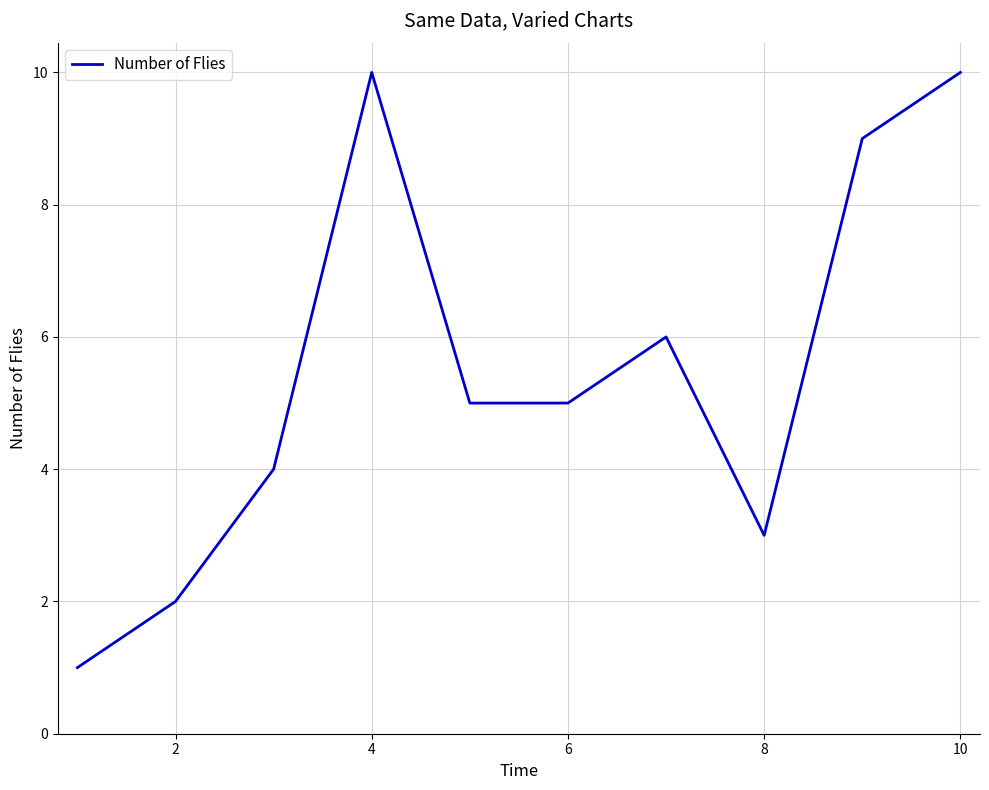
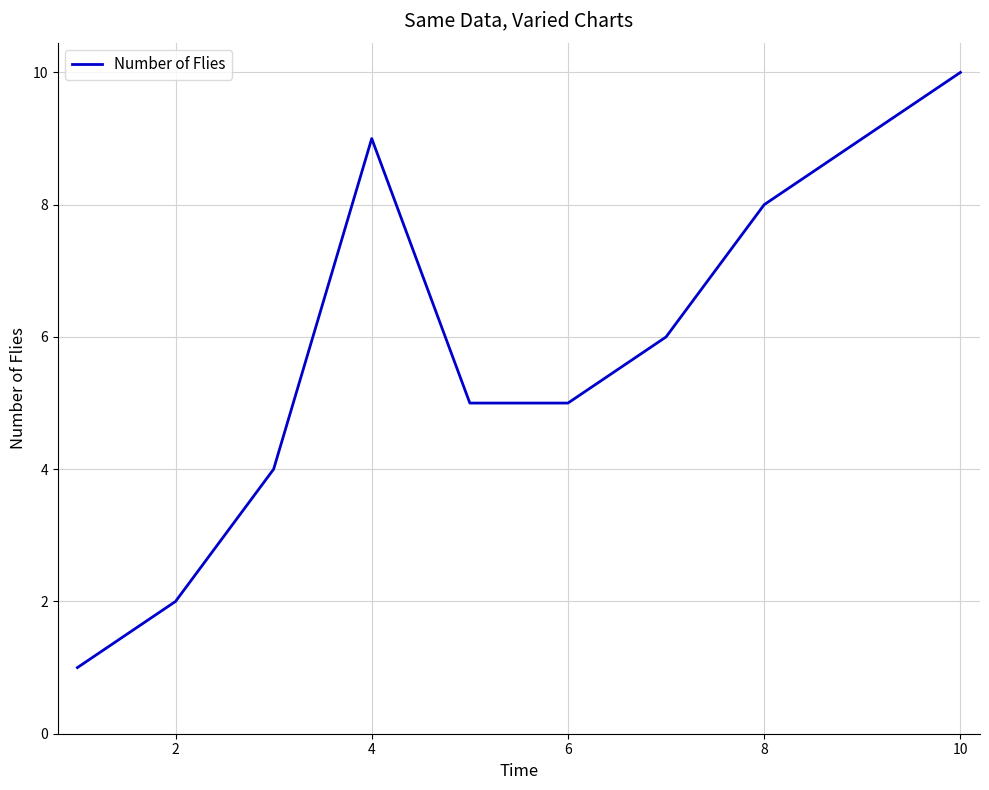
4: 10 -> 9
8: 3 -> 8
